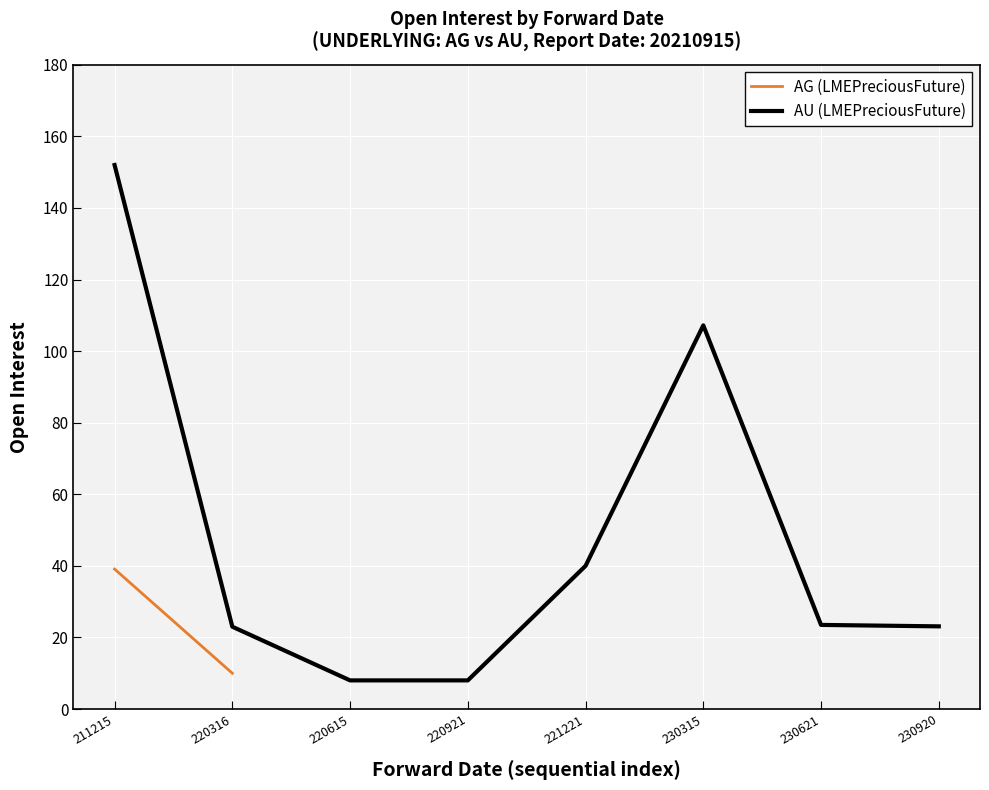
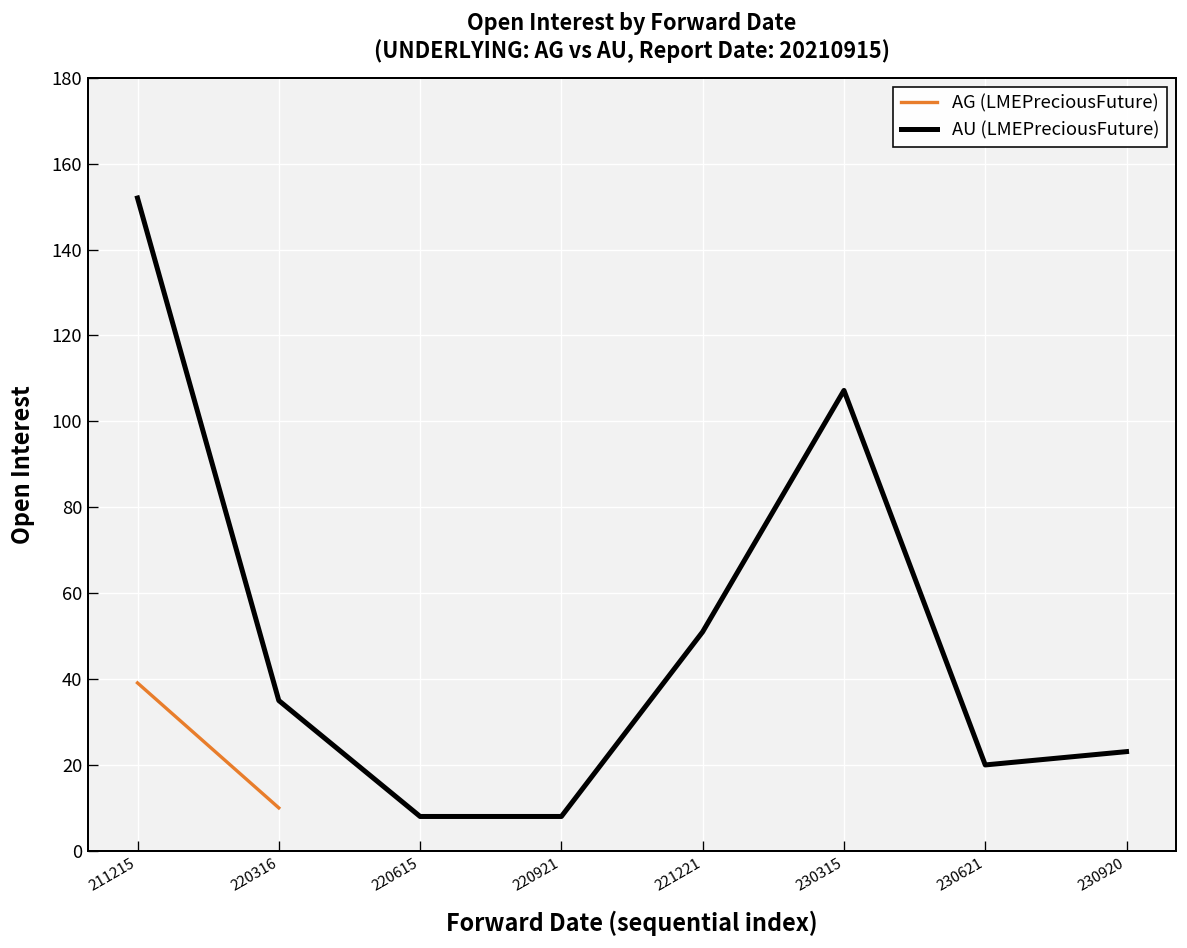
AU (LMEPreciousFuture), 220316: 23 -> 35
AU (LMEPreciousFuture), 221221: 40 -> 51
AU (LMEPreciousFuture), 230621: 24 -> 20
